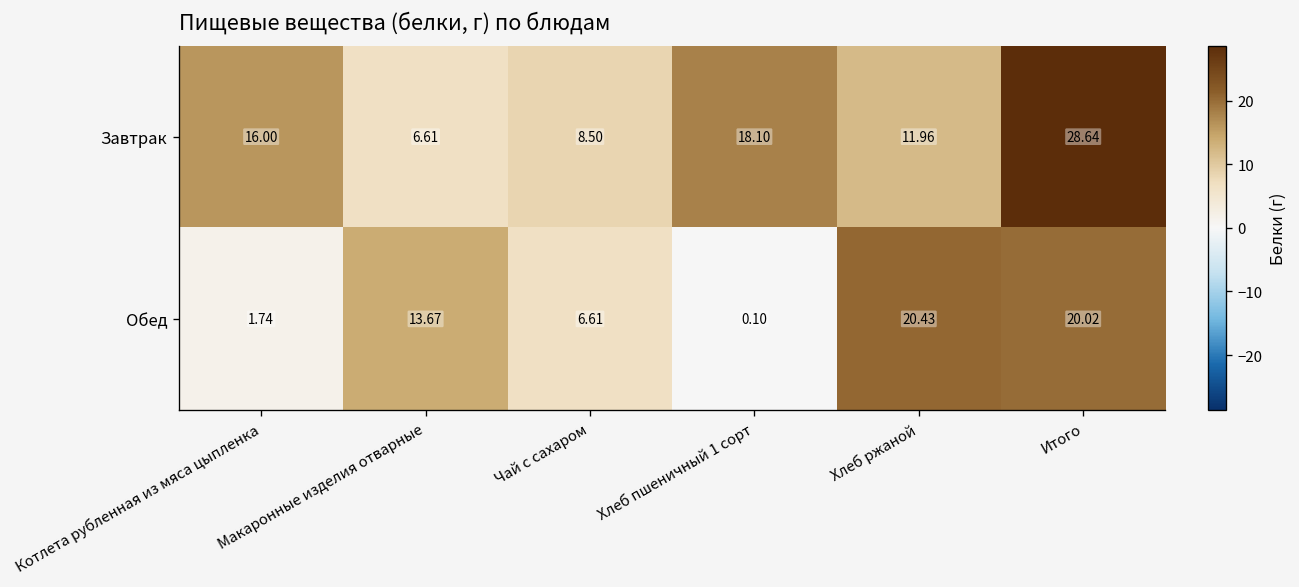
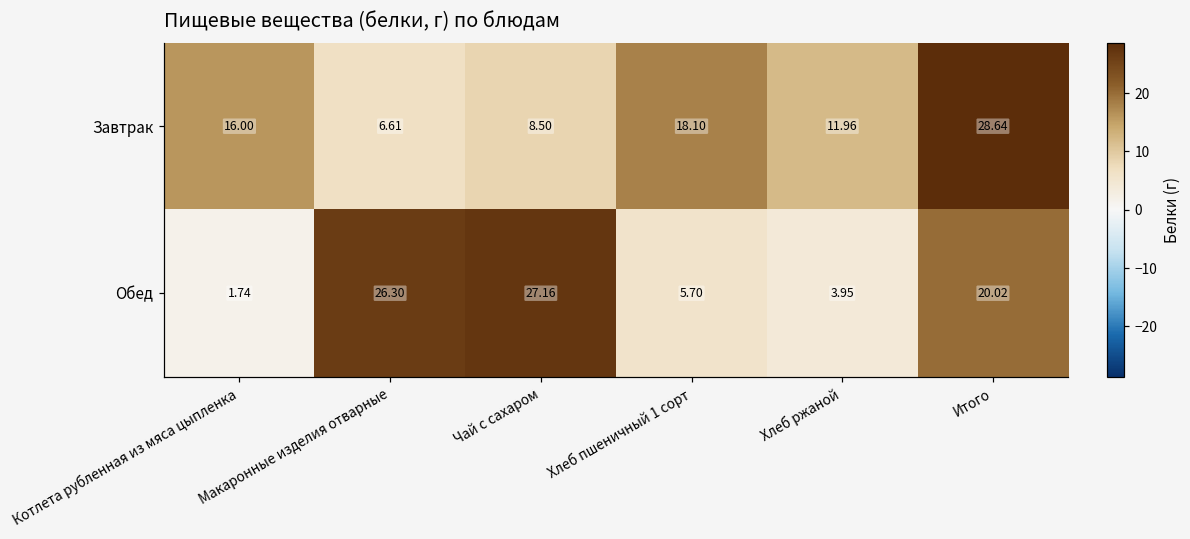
Обед, Макаронные изделия отварные: 13.67 -> 26.30
Обед, Чай с сахаром: 6.61 -> 27.16
Обед, Хлеб пшеничный 1 сорт: 0.10 -> 5.70
Обед, Хлеб ржаной: 20.43 -> 3.95
